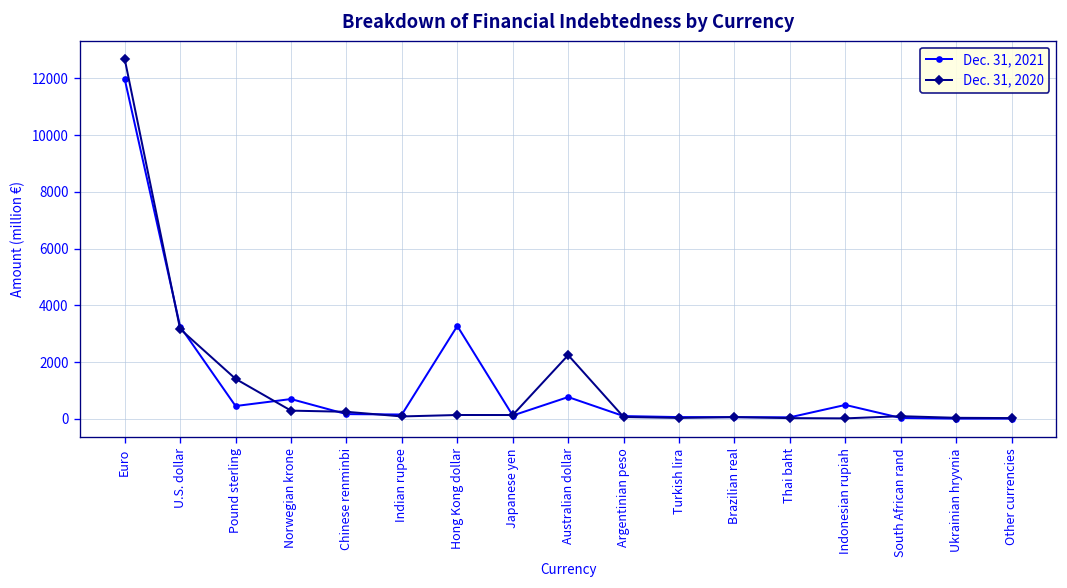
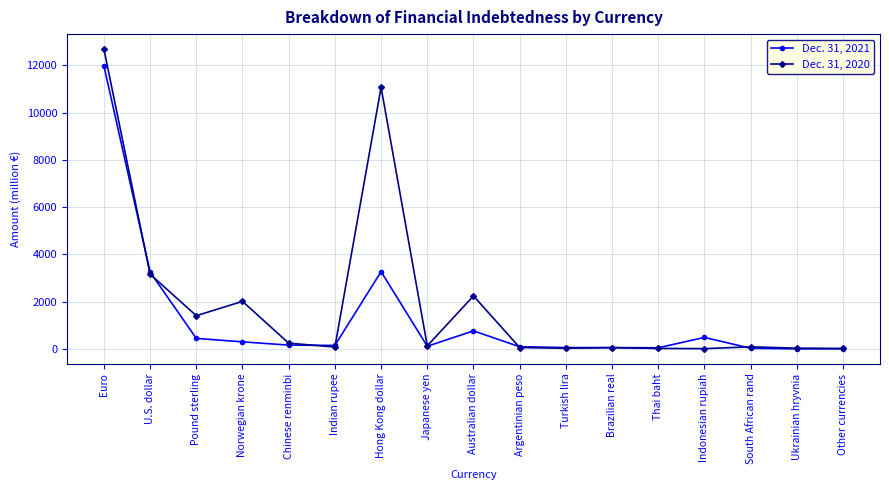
Dec. 31, 2021, Norwegian krone: 700 -> 300
Dec. 31, 2020, Norwegian krone: 300 -> 2000
Dec. 31, 2020, Hong Kong dollar: 100 -> 11100
